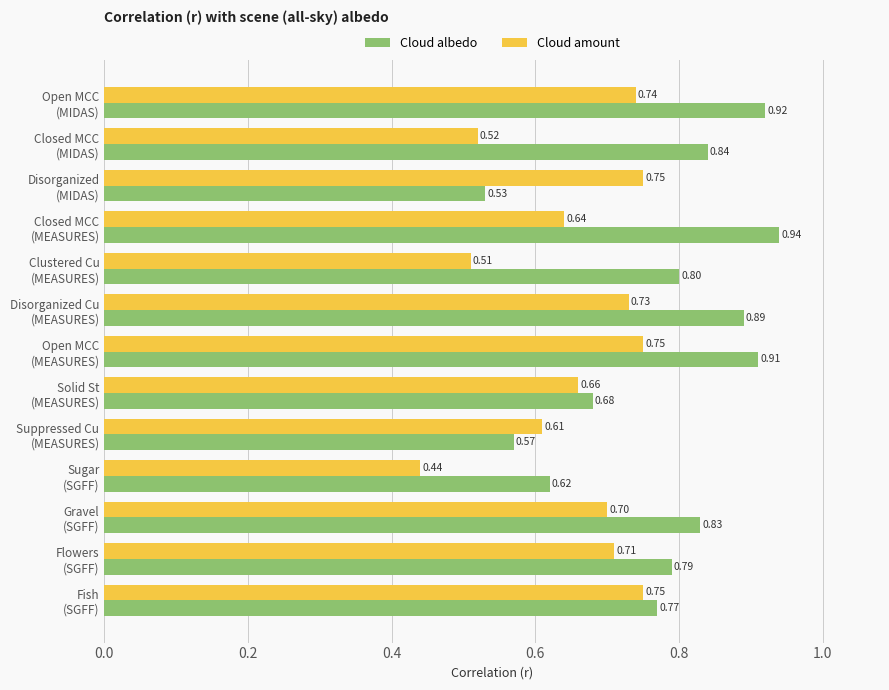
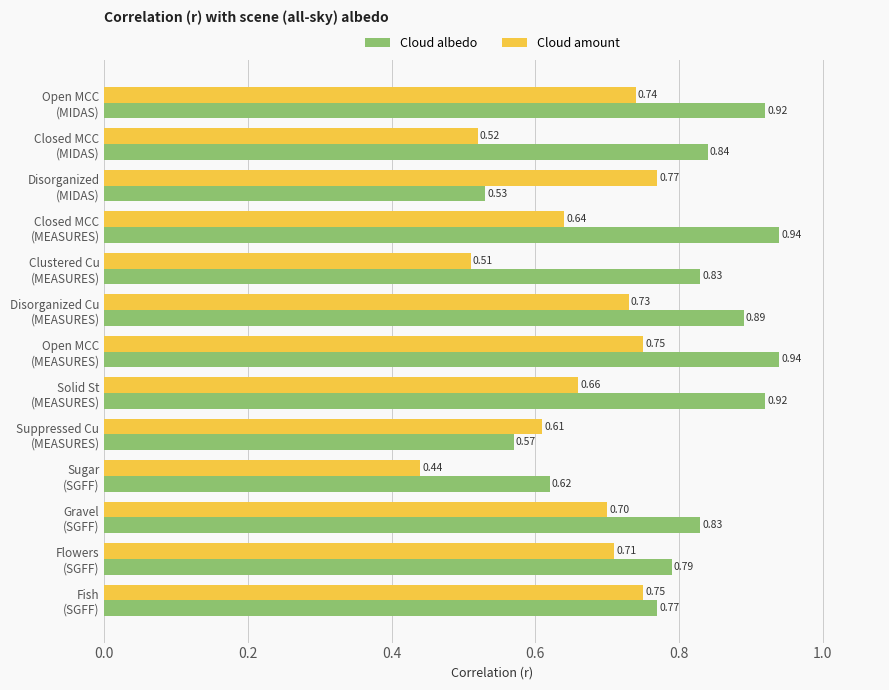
Cloud amount, Disorganized (MIDAS): 0.75 -> 0.77
Cloud albedo, Clustered Cu (MEASURES): 0.80 -> 0.83
Cloud albedo, Open MCC (MEASURES): 0.91 -> 0.94
Cloud albedo, Solid St (MEASURES): 0.68 -> 0.92
